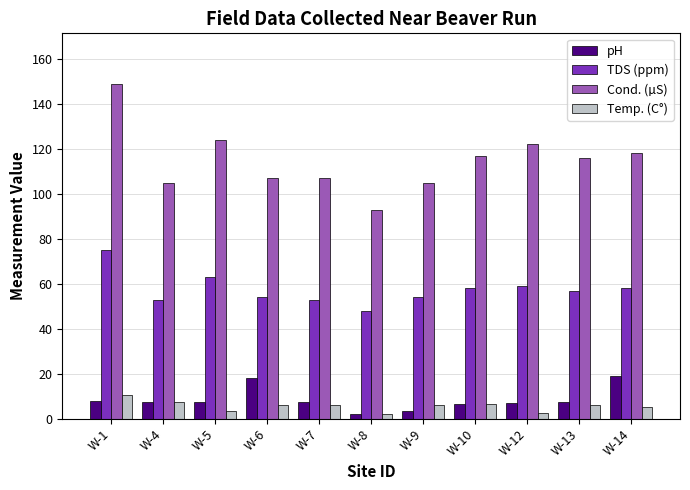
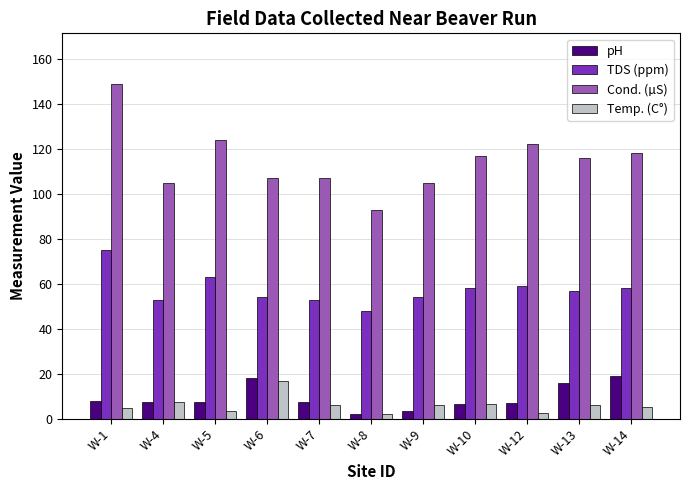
Temp. (C°), W-1: 10 -> 5
Temp. (C°), W-6: 6 -> 17
pH, W-13: 7 -> 16
